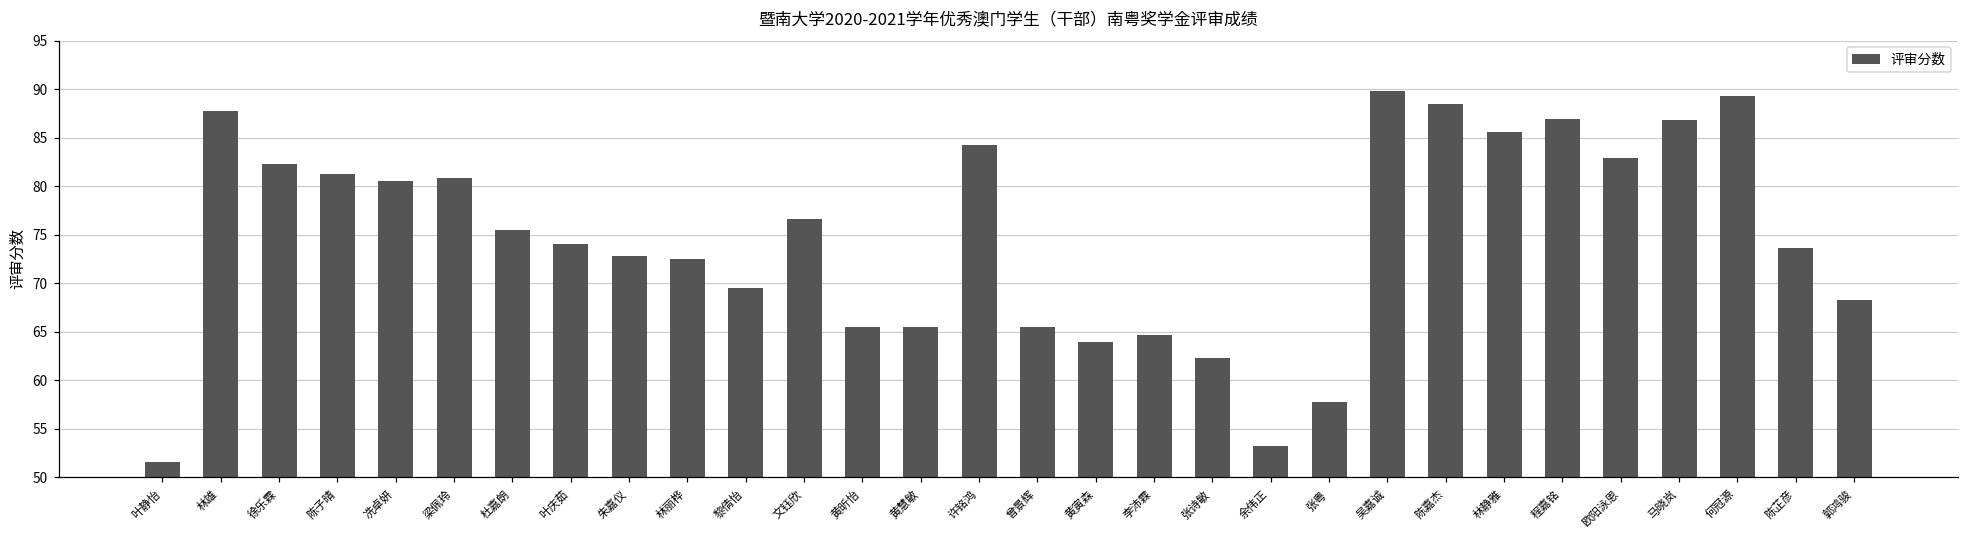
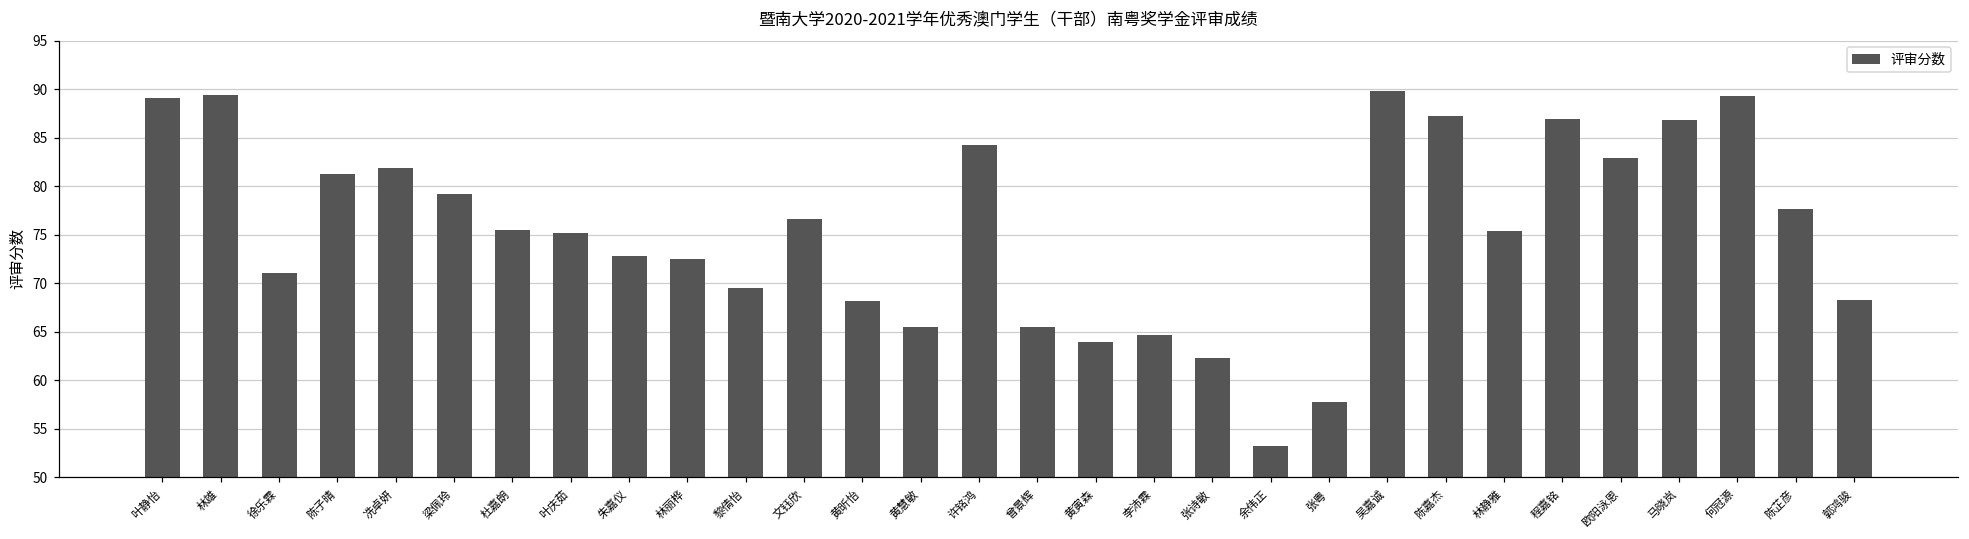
叶静怡: 52 -> 89
林雄: 88 -> 89
徐乐霖: 82 -> 71
冼卓妍: 81 -> 82
梁佩玲: 81 -> 79
叶庆茹: 74 -> 75
黄昕怡: 66 -> 68
陈嘉杰: 89 -> 87
林静雅: 86 -> 75
陈芷彦: 74 -> 78
